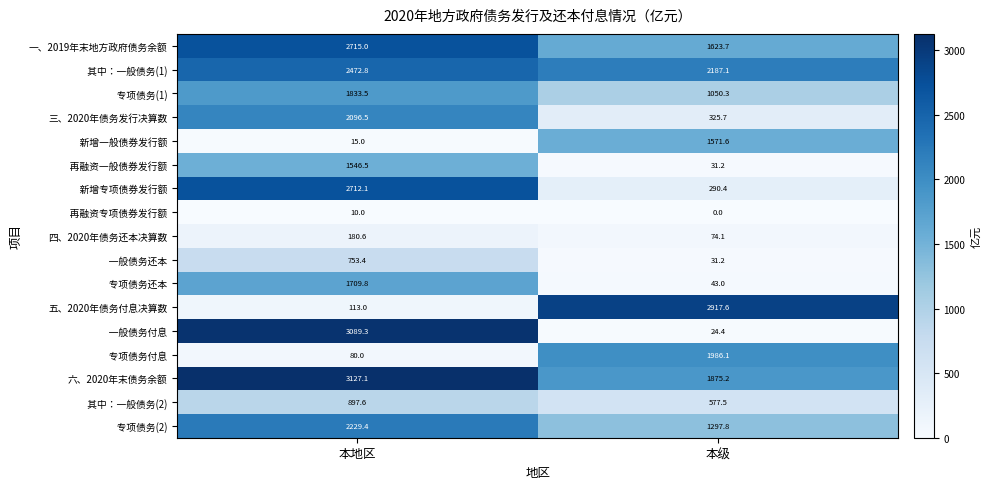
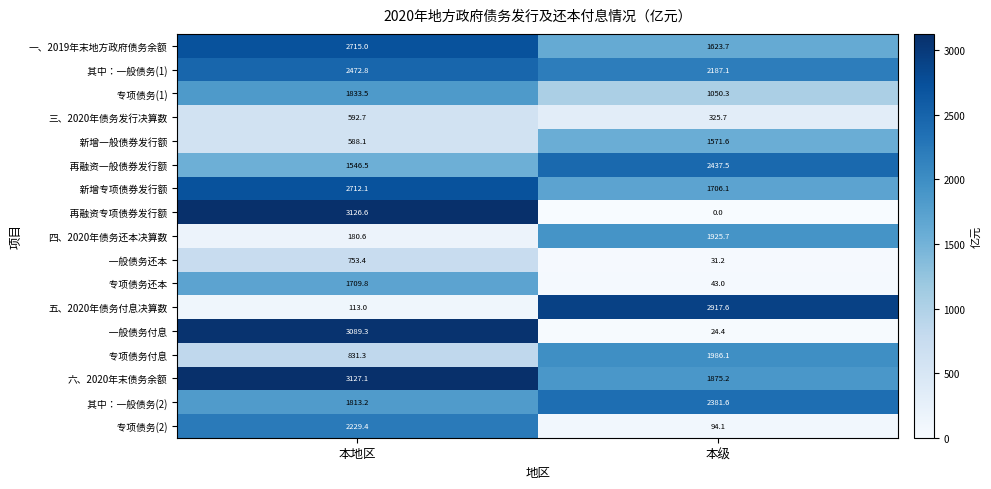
三、2020年债务发行决算数, 本地区: 2096.5 -> 592.7
新增一般债券发行额, 本地区: 15.0 -> 588.1
再融资一般债券发行额, 本级: 31.2 -> 2437.5
新增专项债券发行额, 本级: 290.4 -> 1706.1
再融资专项债券发行额, 本地区: 10.0 -> 3126.6
四、2020年债务还本决算数, 本级: 74.1 -> 1925.7
专项债务付息, 本地区: 80.0 -> 831.3
其中：一般债务(2), 本地区: 897.6 -> 1813.2
其中：一般债务(2), 本级: 577.5 -> 2381.6
专项债务(2), 本级: 1297.8 -> 94.1
